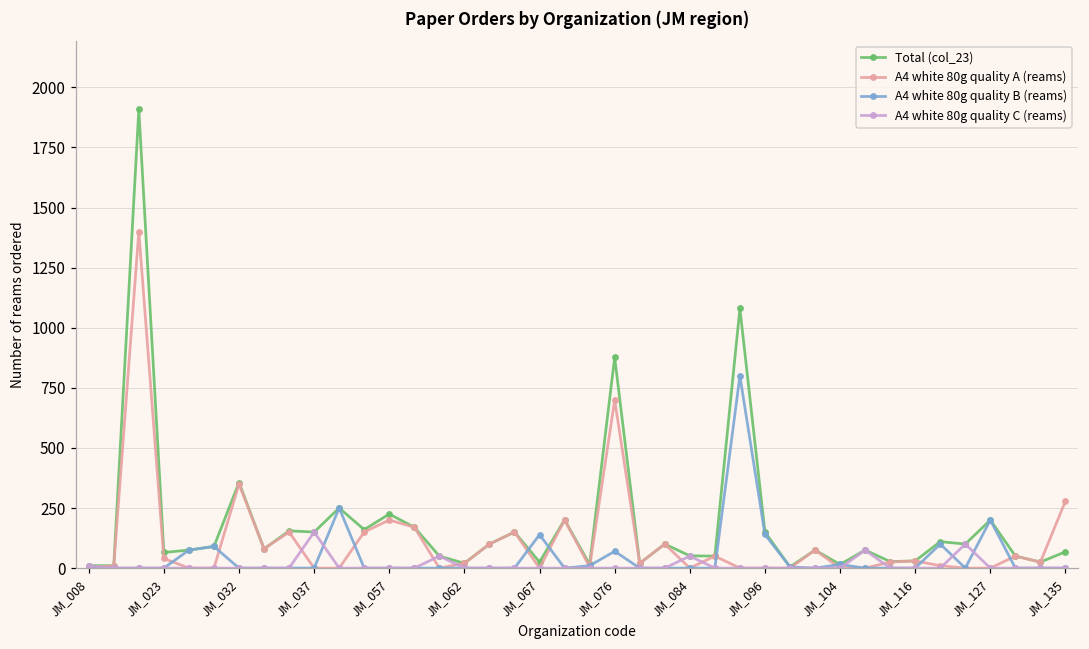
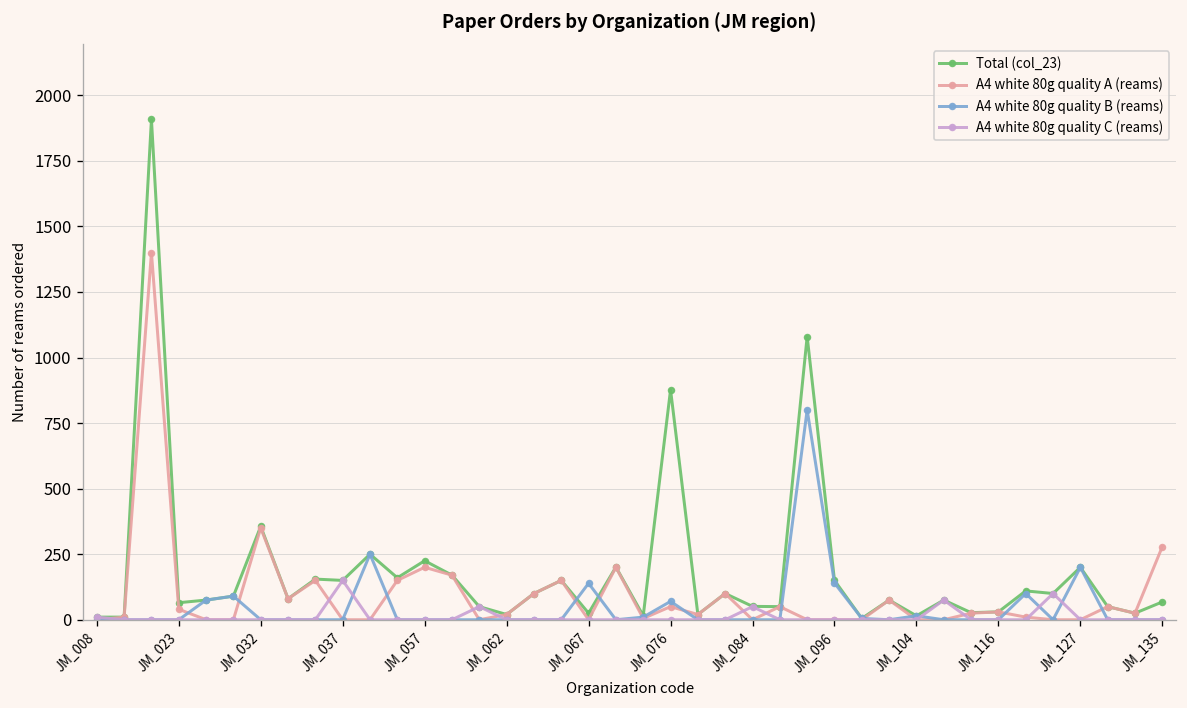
A4 white 80g quality A (reams), JM_076: 700 -> 50
